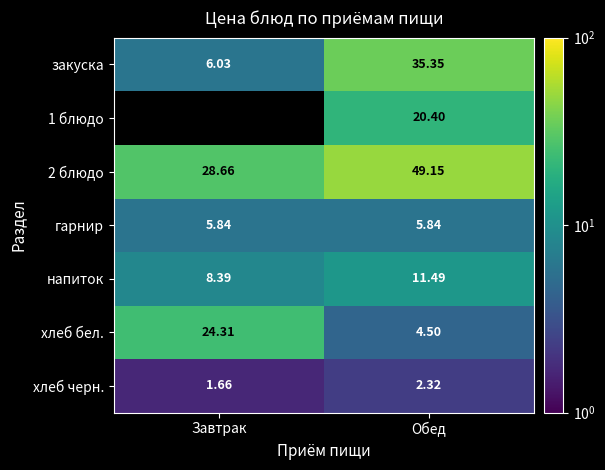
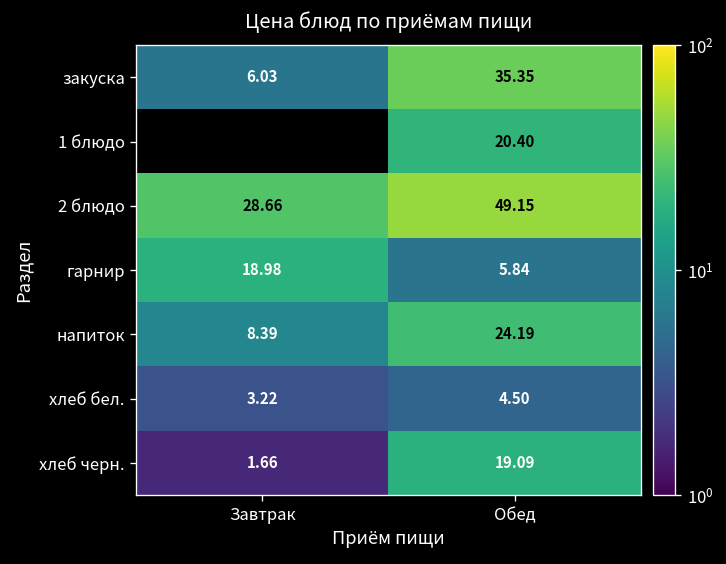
гарнир, Завтрак: 5.84 -> 18.98
напиток, Обед: 11.49 -> 24.19
хлеб бел., Завтрак: 24.31 -> 3.22
хлеб черн., Обед: 2.32 -> 19.09
